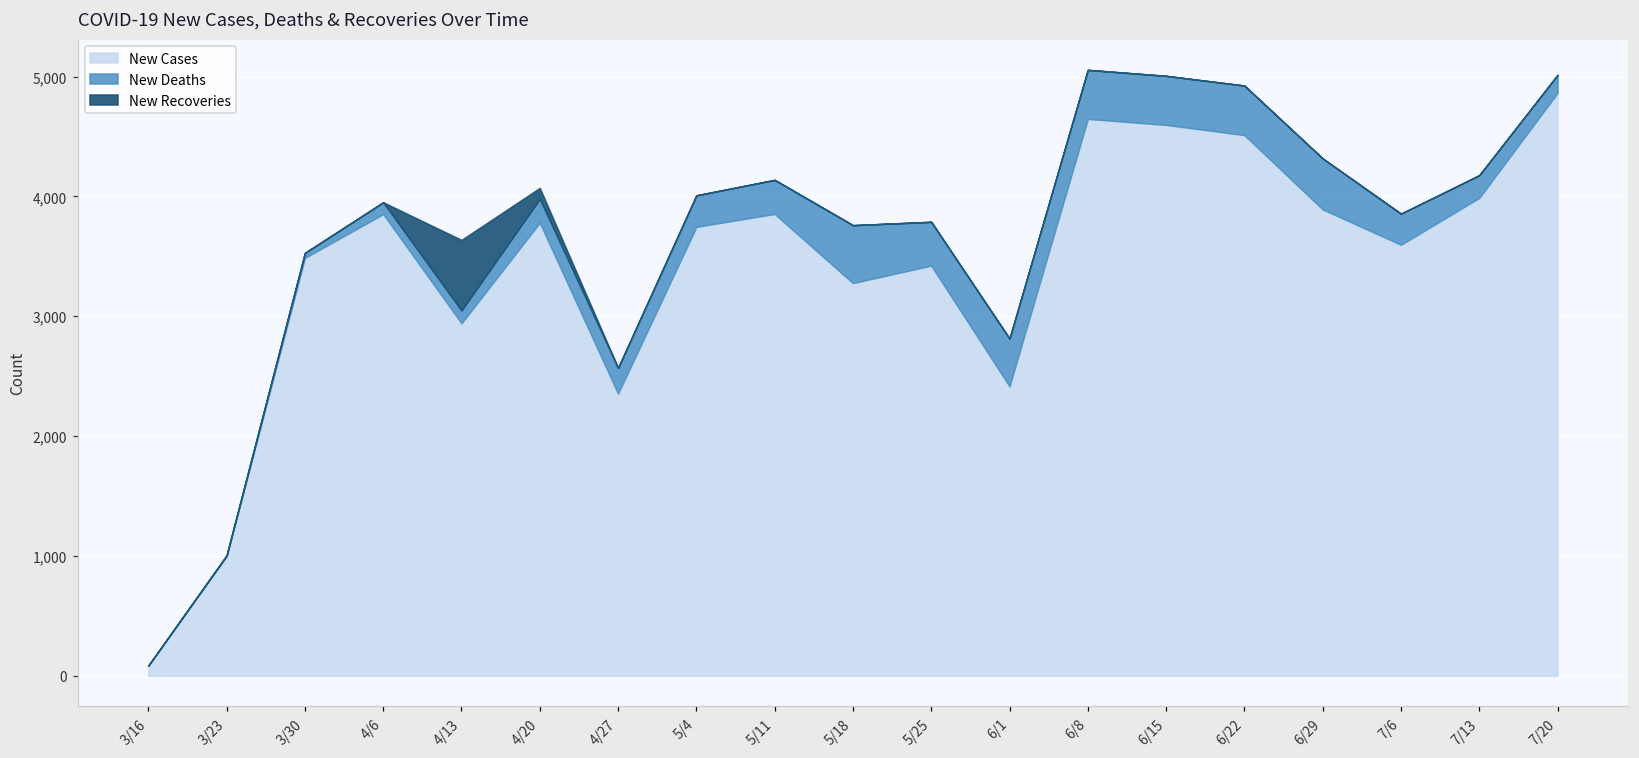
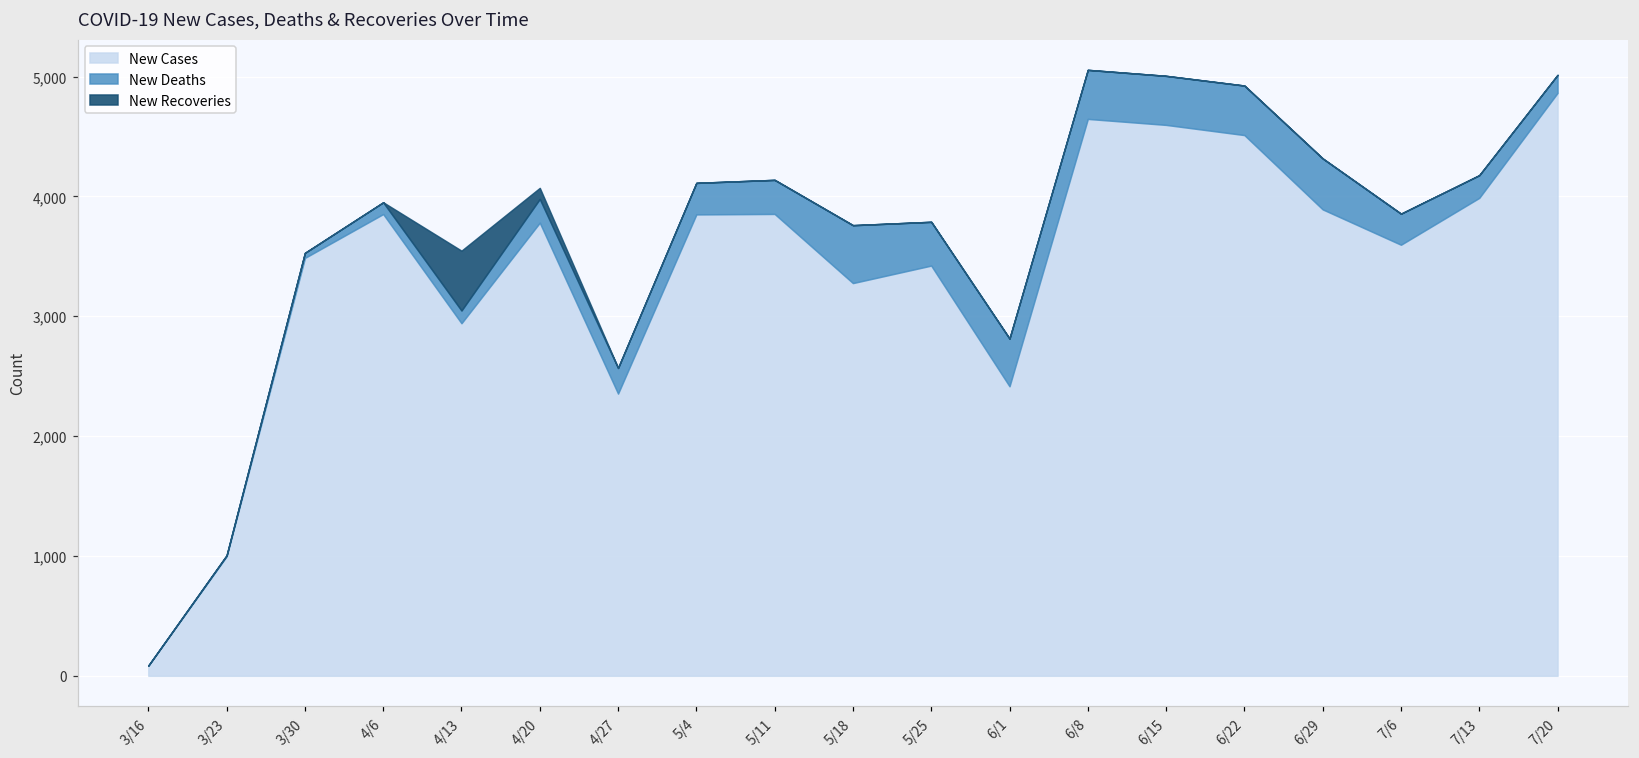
New Recoveries, 4/13: 590 -> 500
New Cases, 5/4: 3,750 -> 3,850
